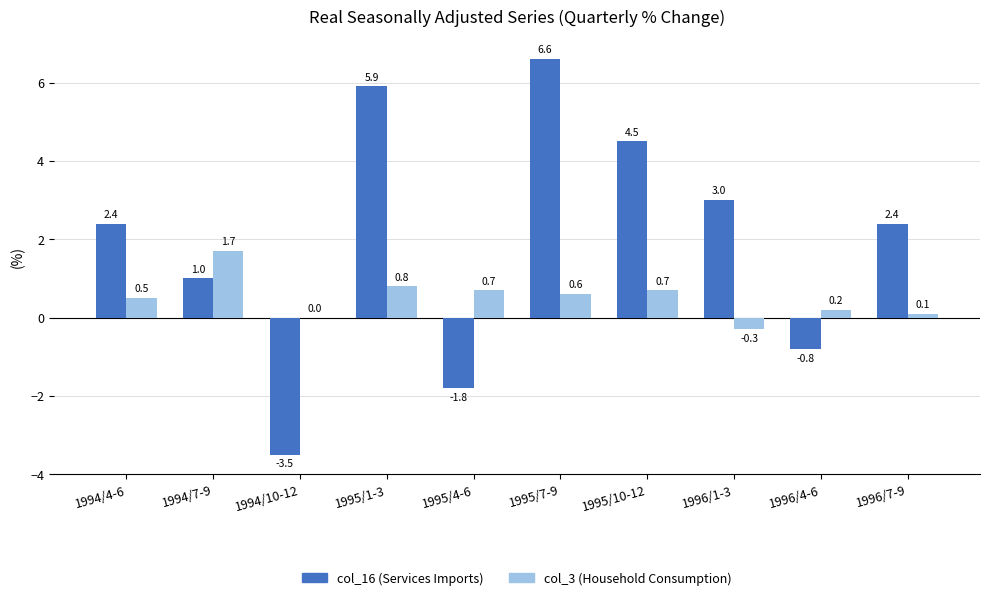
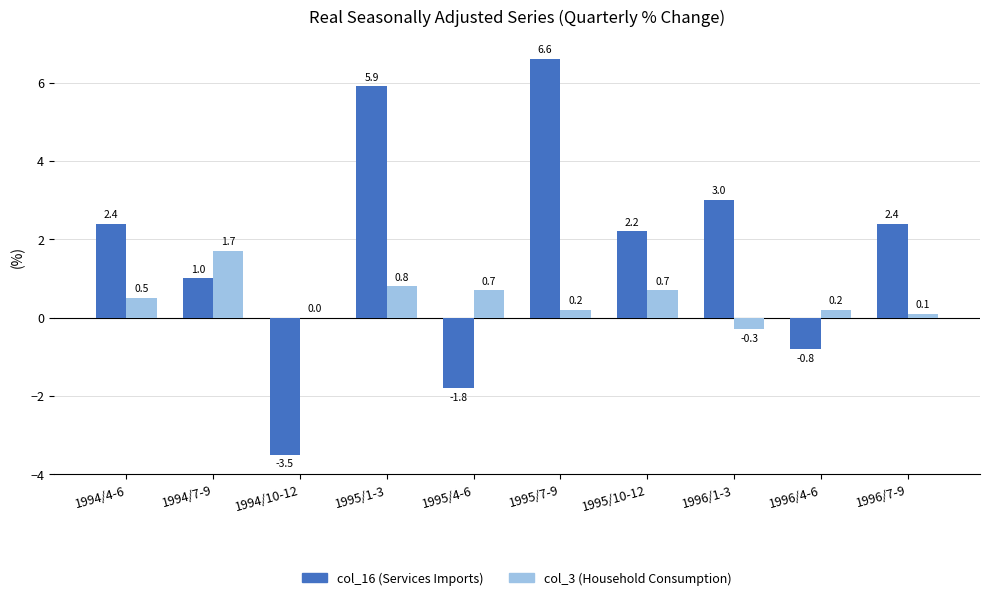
col_3 (Household Consumption), 1995/7-9: 0.6 -> 0.2
col_16 (Services Imports), 1995/10-12: 4.5 -> 2.2
